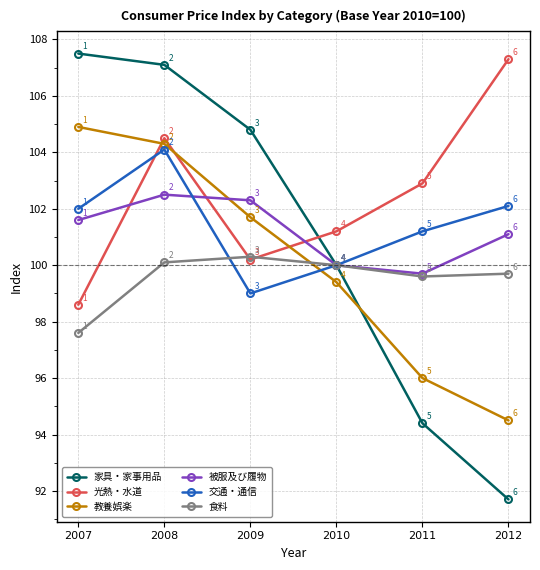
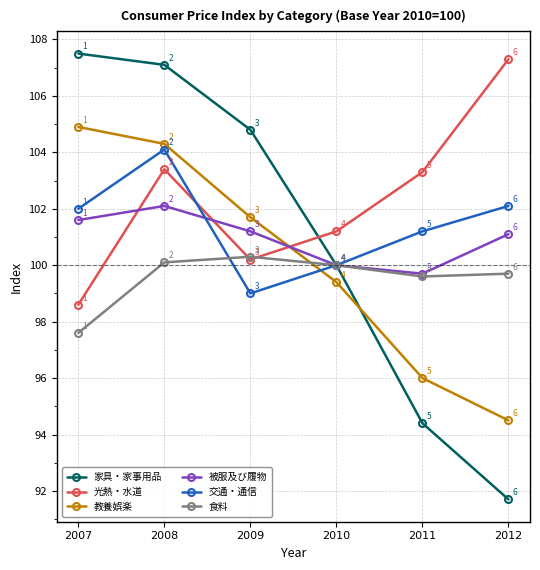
光熱・水道, 2008: 104.5 -> 103.4
被服及び履物, 2008: 102.5 -> 102.1
被服及び履物, 2009: 102.3 -> 101.2
光熱・水道, 2011: 102.9 -> 103.3
